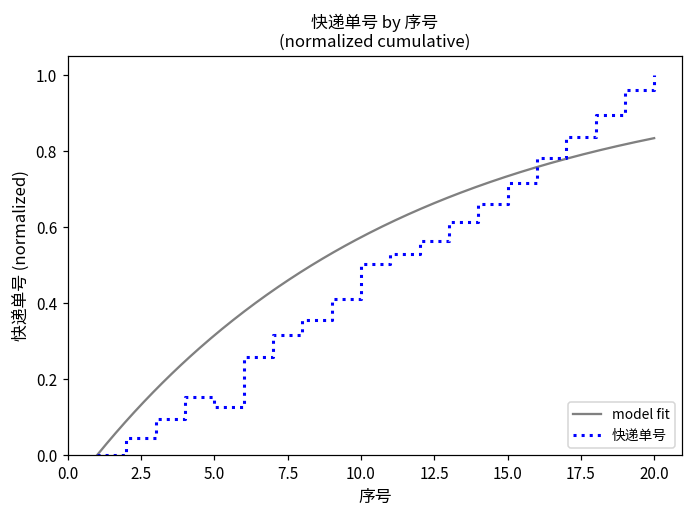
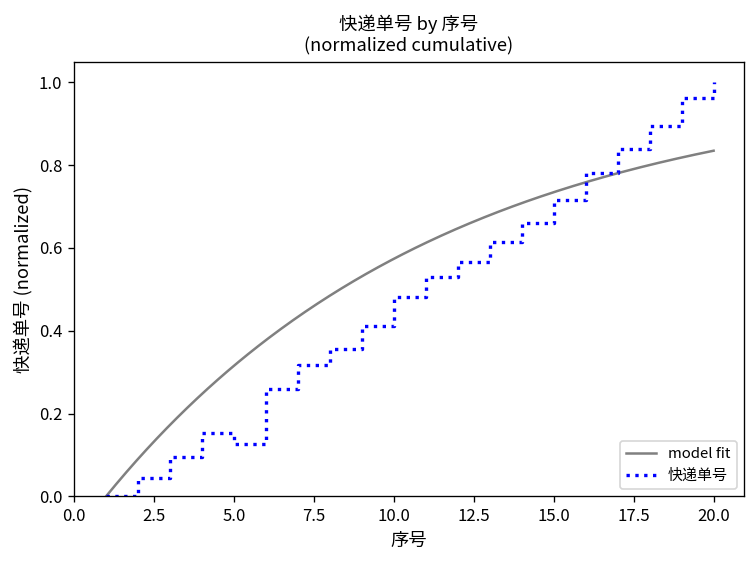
快递单号, 10.0: 0.50 -> 0.48
